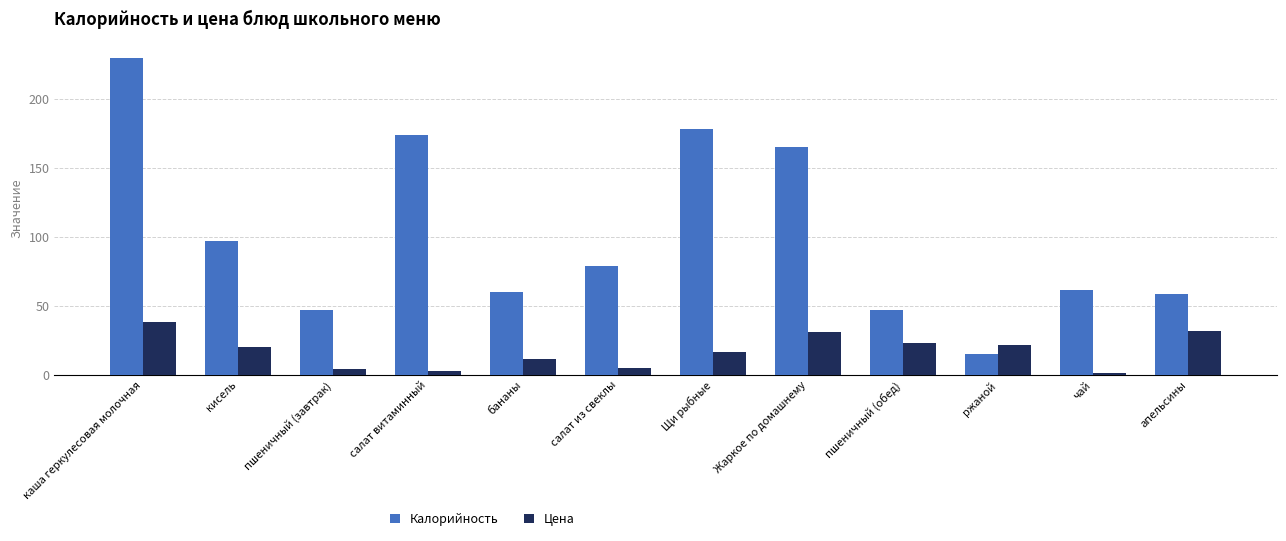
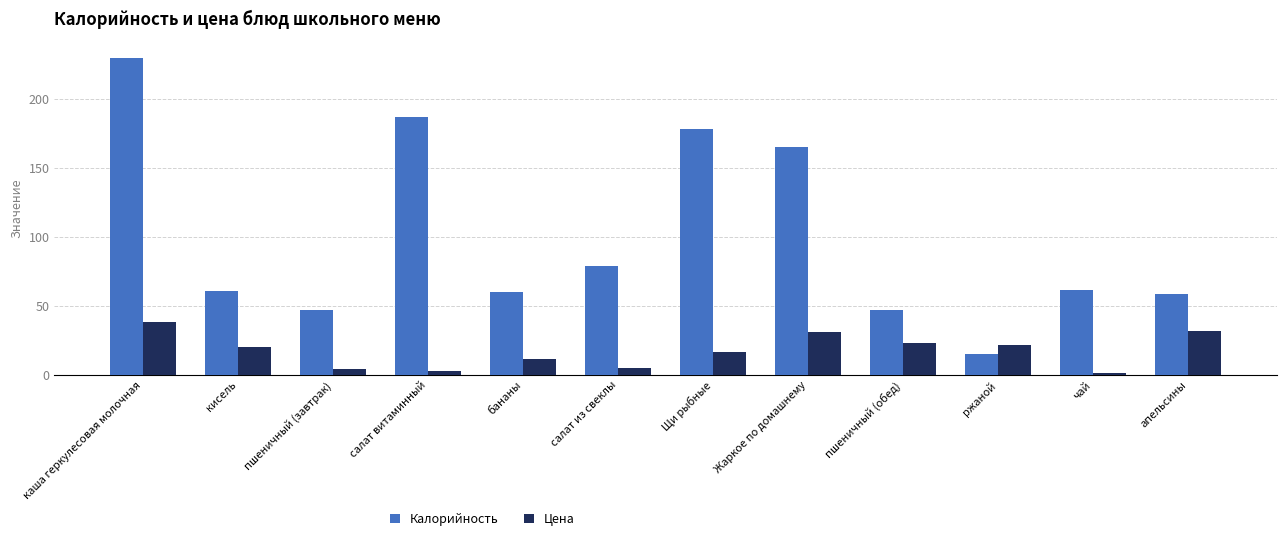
Калорийность, кисель: 97 -> 61
Калорийность, салат витаминный: 174 -> 187
